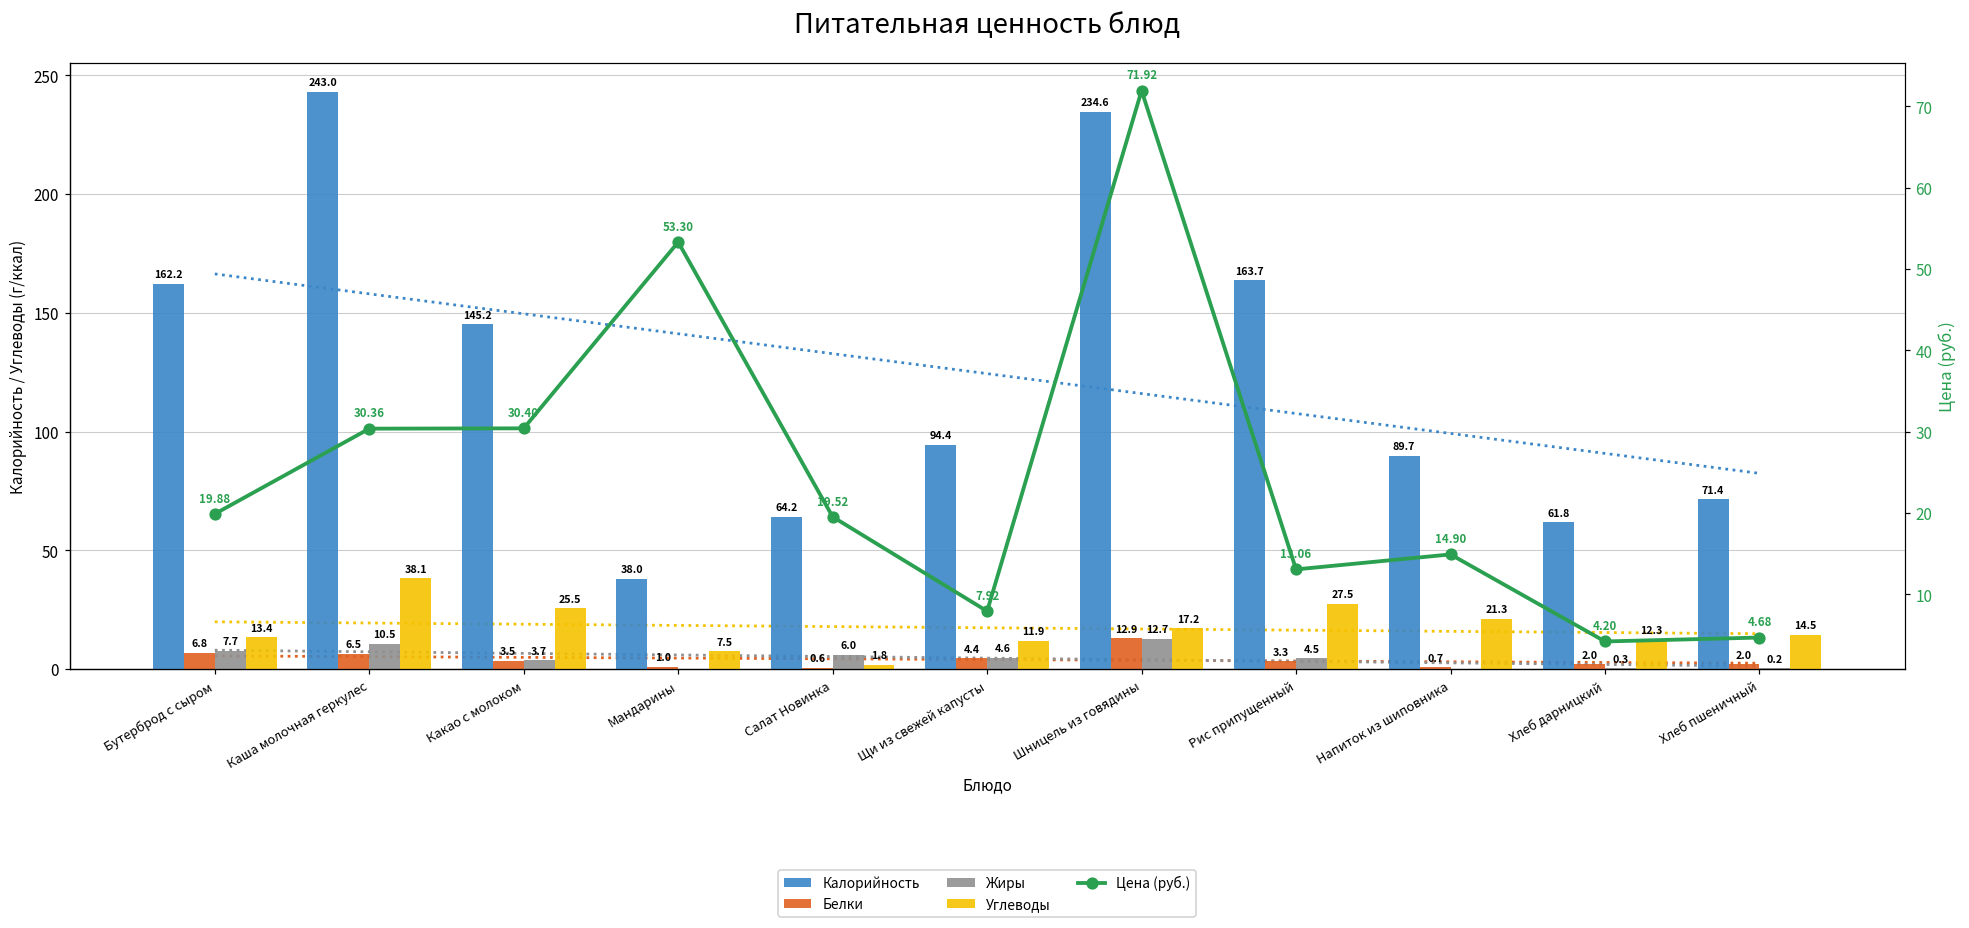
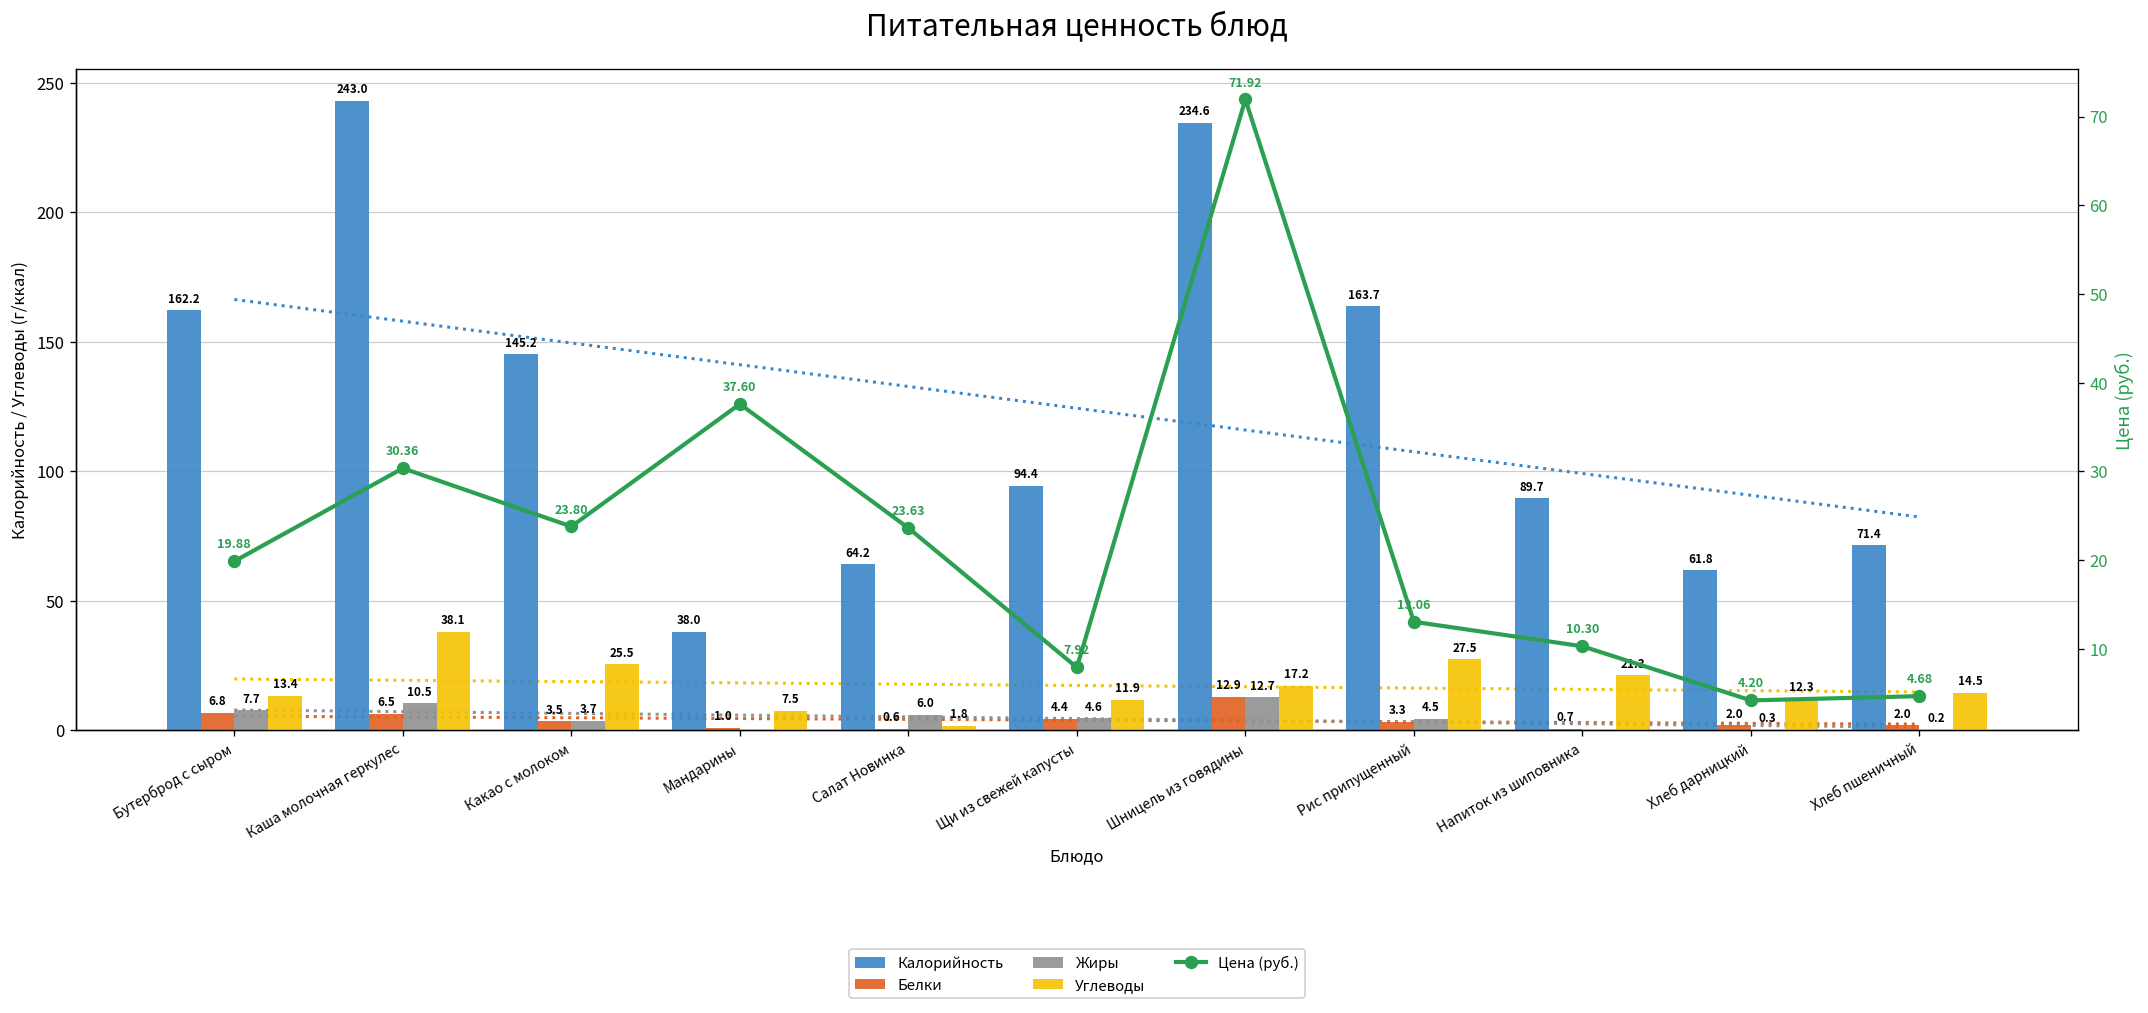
Цена (руб.), Какао с молоком: 30.40 -> 23.80
Цена (руб.), Мандарины: 53.30 -> 37.60
Цена (руб.), Салат Новинка: 19.52 -> 23.63
Цена (руб.), Напиток из шиповника: 14.90 -> 10.30
